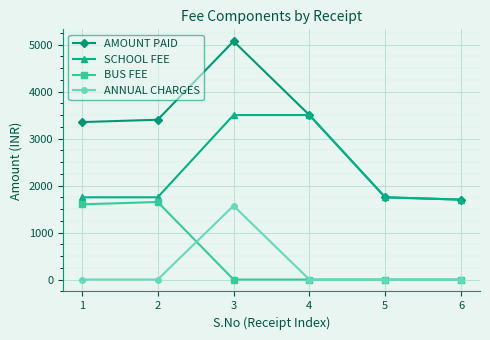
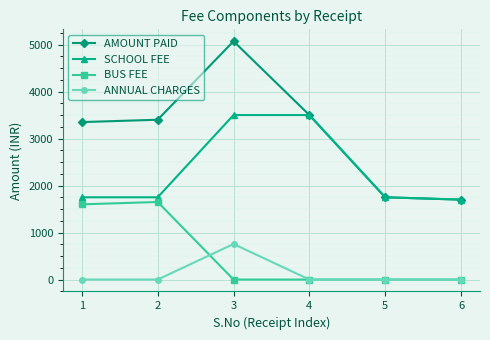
ANNUAL CHARGES, 3: 1600 -> 800
